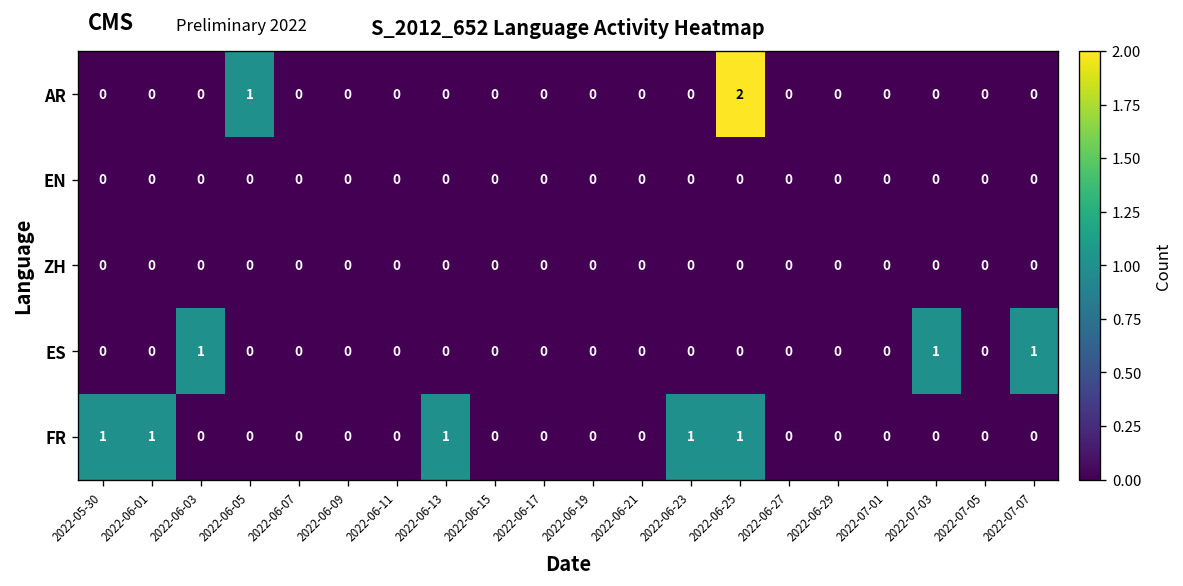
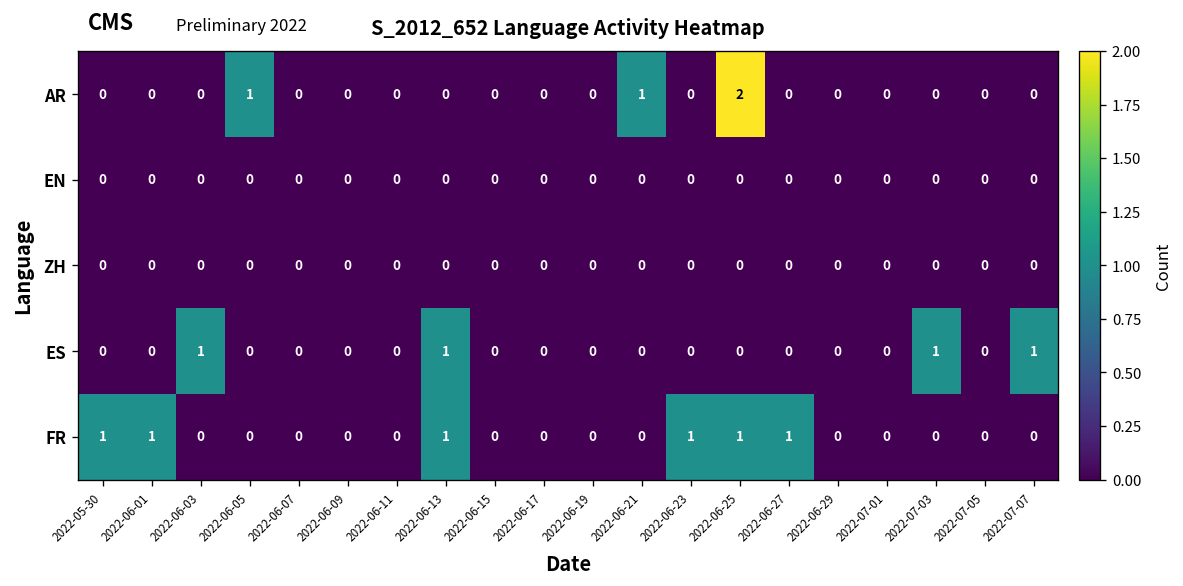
AR, 2022-06-21: 0 -> 1
ES, 2022-06-13: 0 -> 1
FR, 2022-06-27: 0 -> 1
